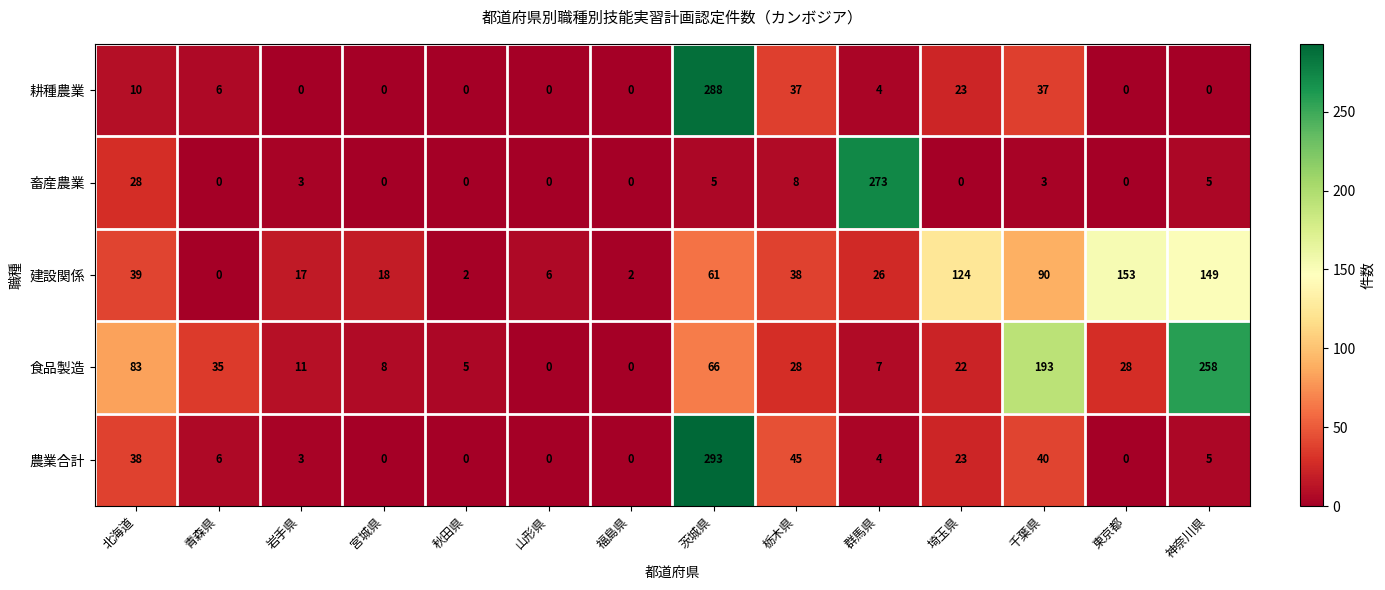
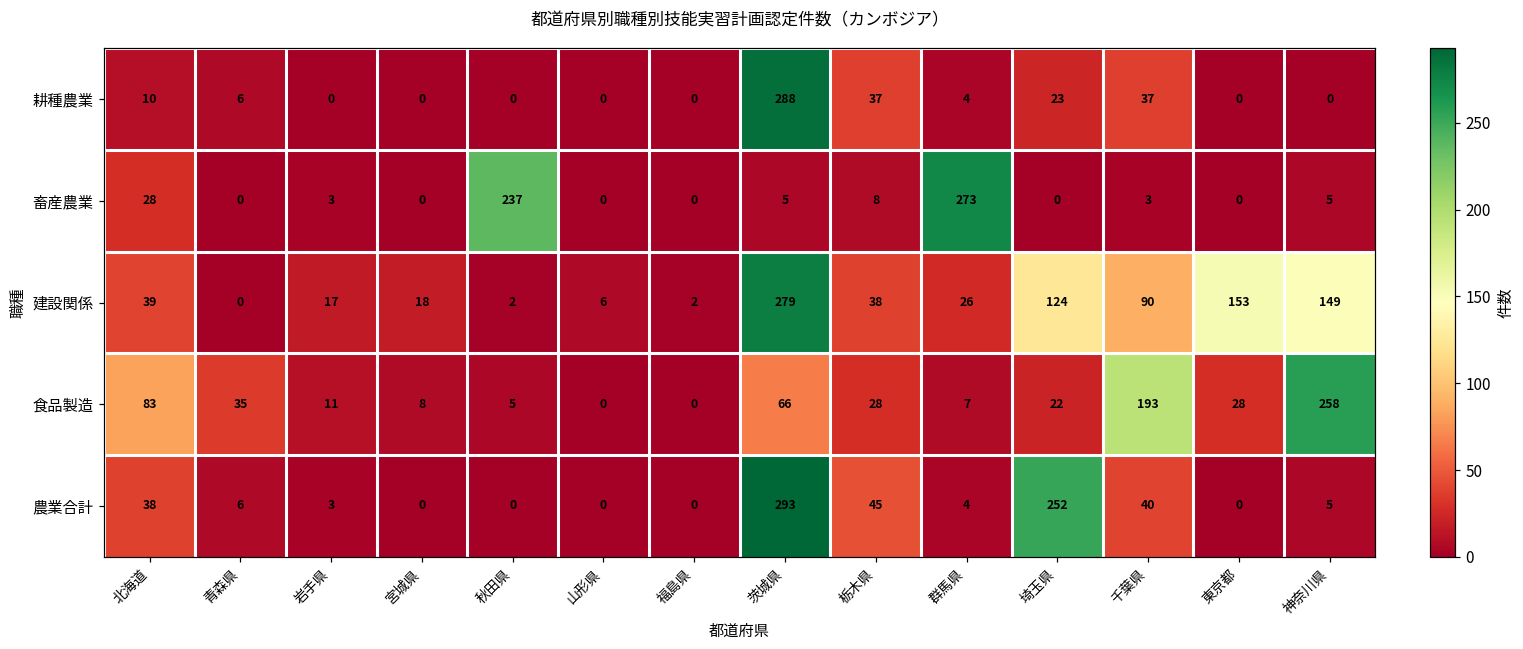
畜産農業, 秋田県: 0 -> 237
建設関係, 茨城県: 61 -> 279
農業合計, 埼玉県: 23 -> 252
